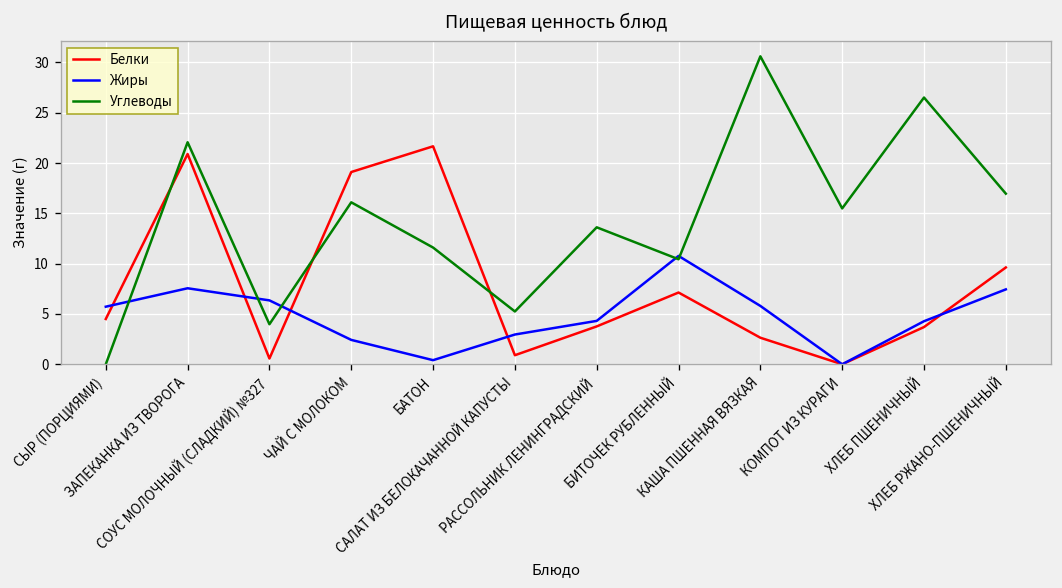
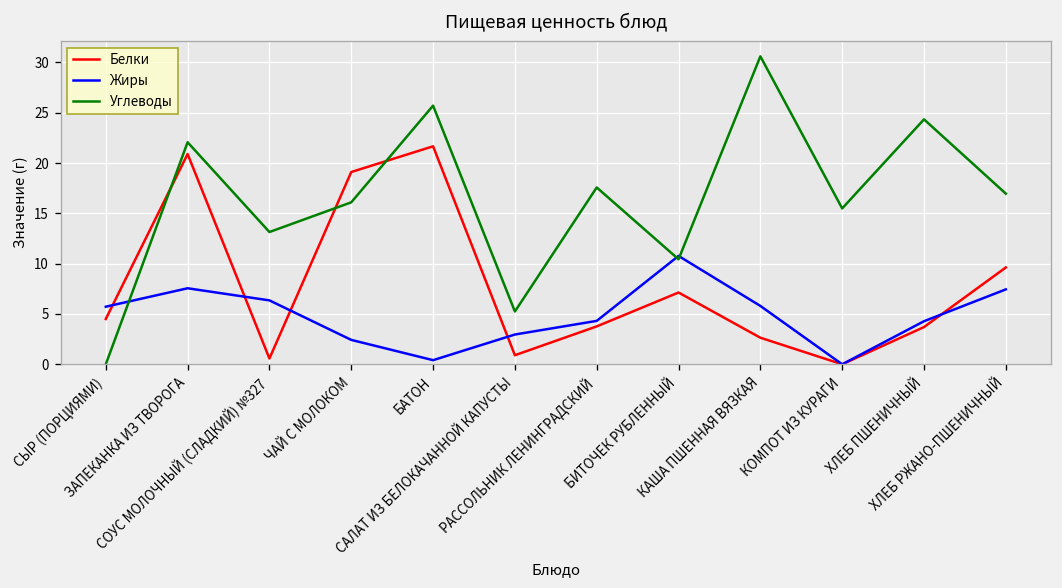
Углеводы, СОУС МОЛОЧНЫЙ (СЛАДКИЙ) №327: 4 -> 13
Углеводы, БАТОН: 12 -> 26
Углеводы, РАССОЛЬНИК ЛЕНИНГРАДСКИЙ: 14 -> 18
Углеводы, ХЛЕБ ПШЕНИЧНЫЙ: 27 -> 24
